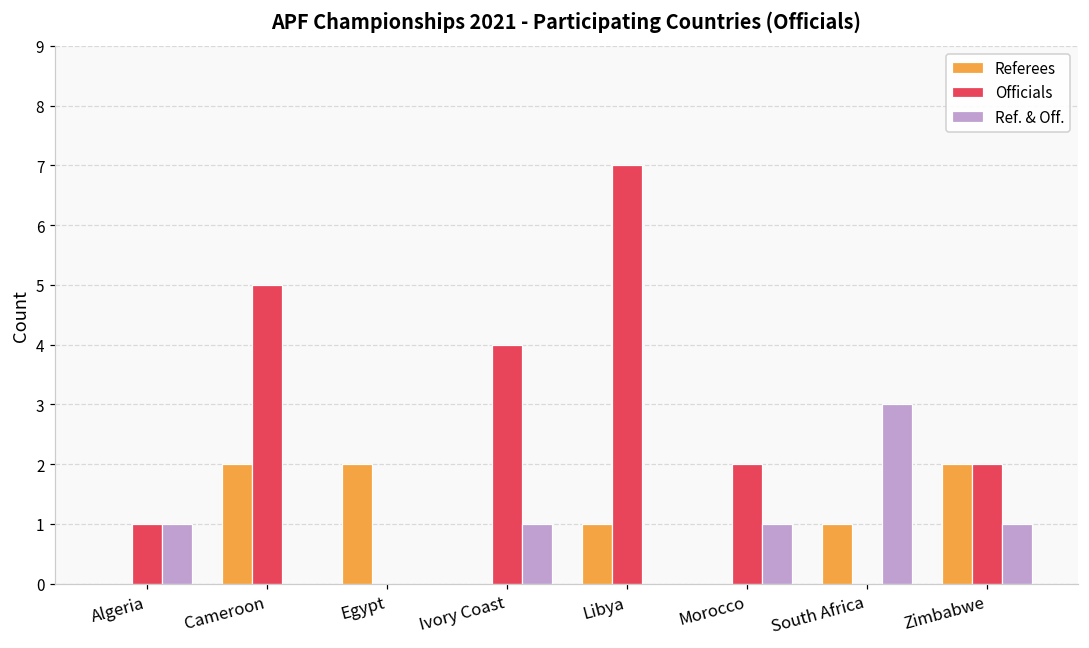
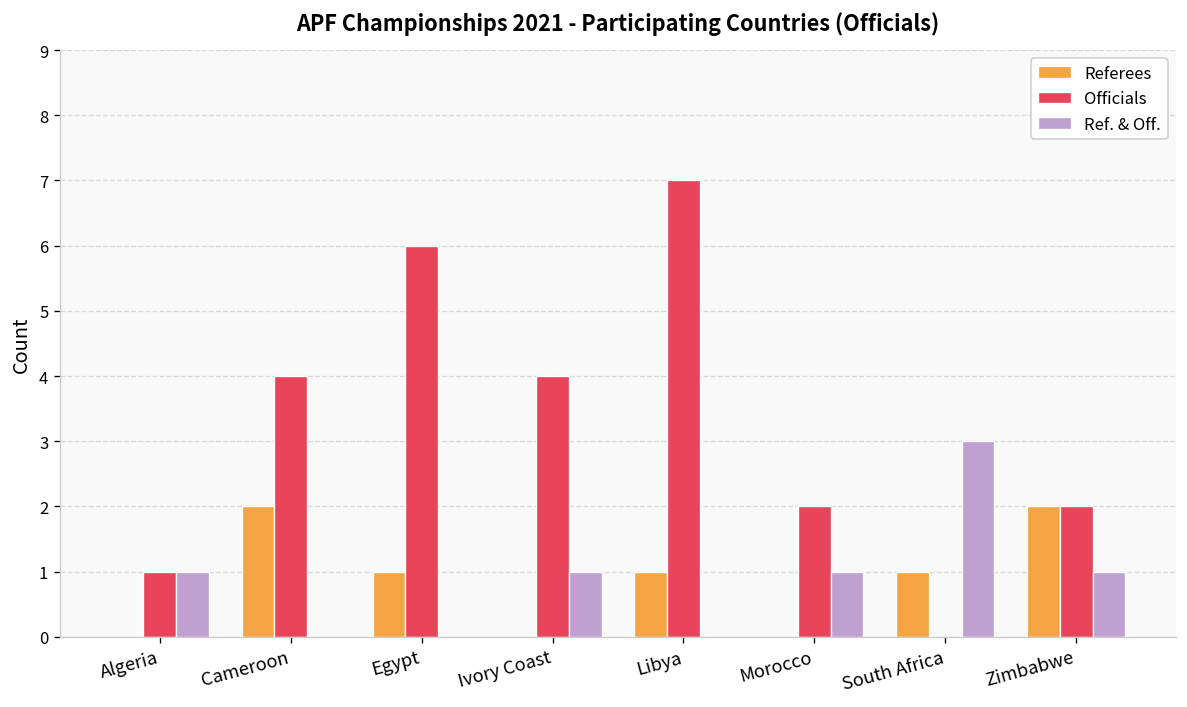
Officials, Cameroon: 5 -> 4
Referees, Egypt: 2 -> 1
Officials, Egypt: 0 -> 6
